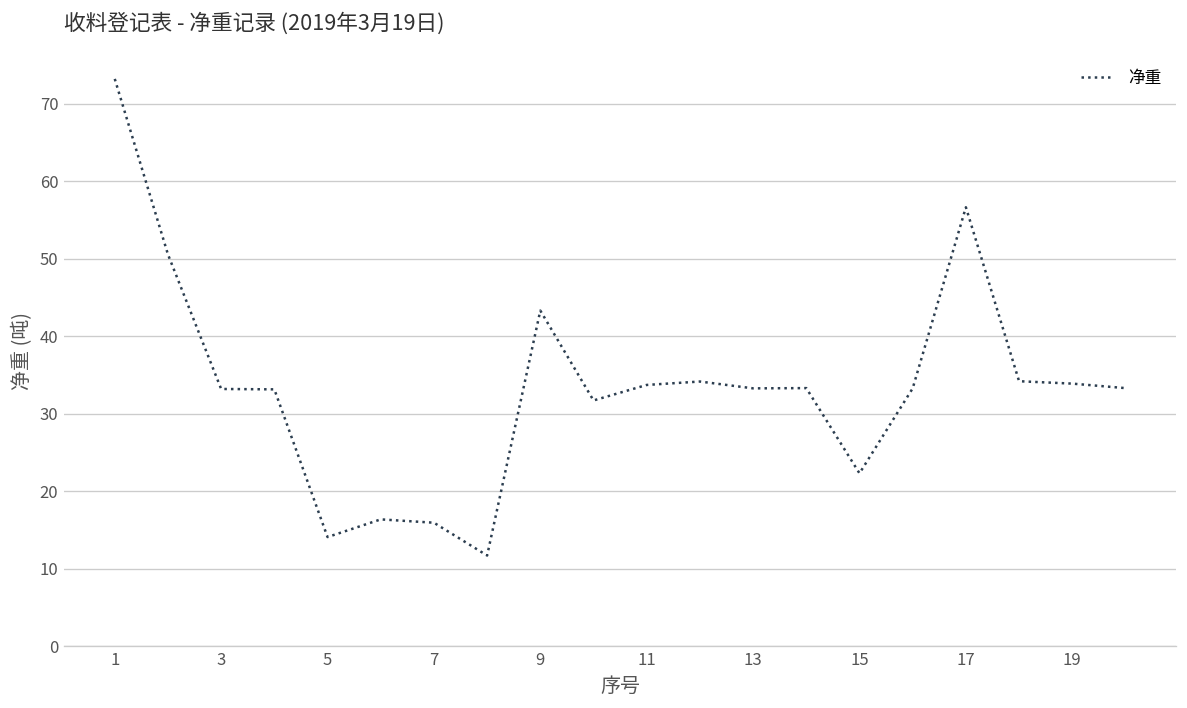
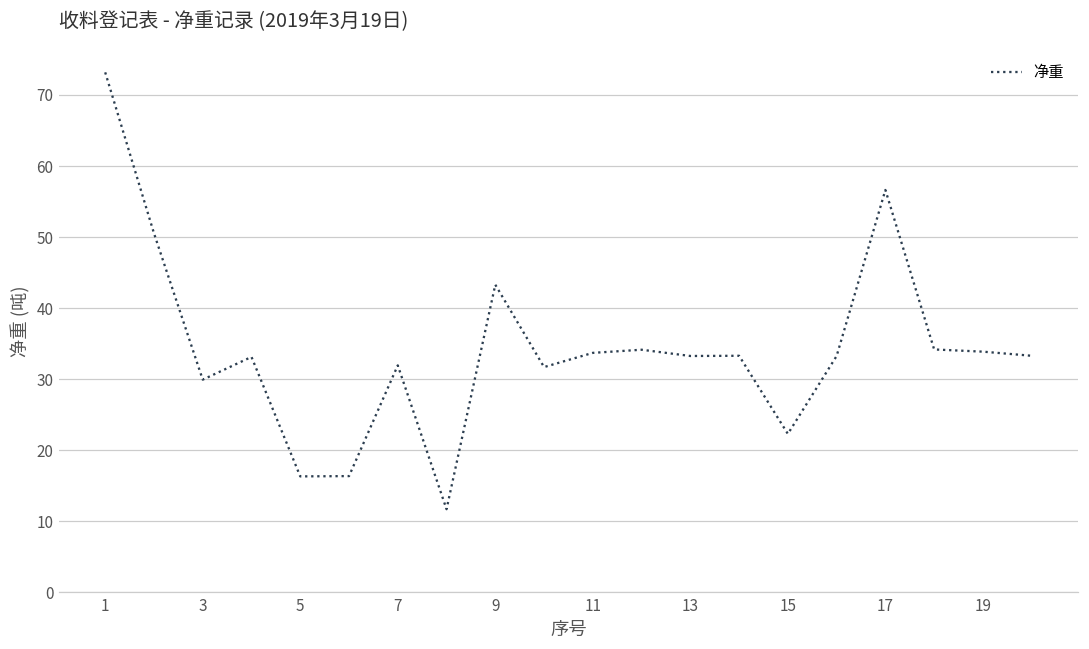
3: 33 -> 30
5: 14 -> 16
7: 16 -> 32
